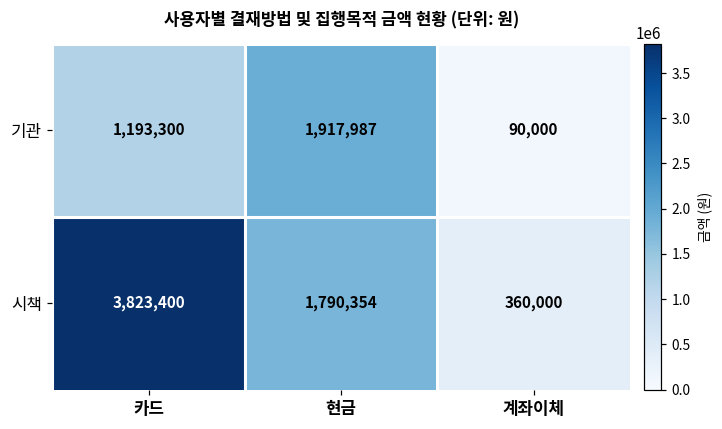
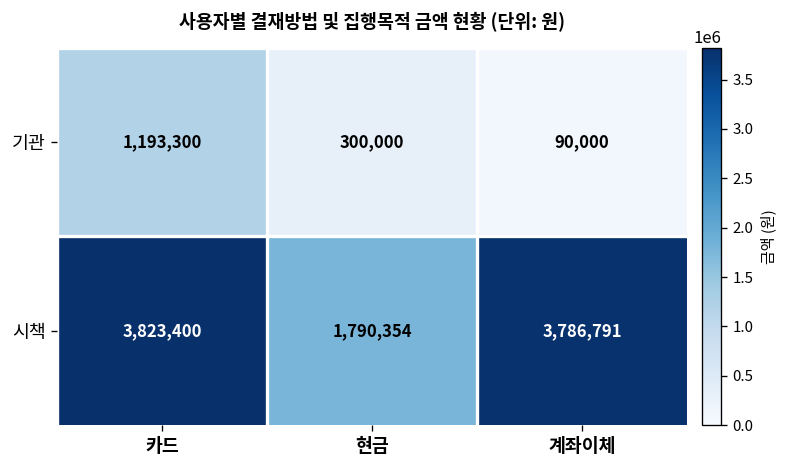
기관, 현금: 1,917,987 -> 300,000
시책, 계좌이체: 360,000 -> 3,786,791
